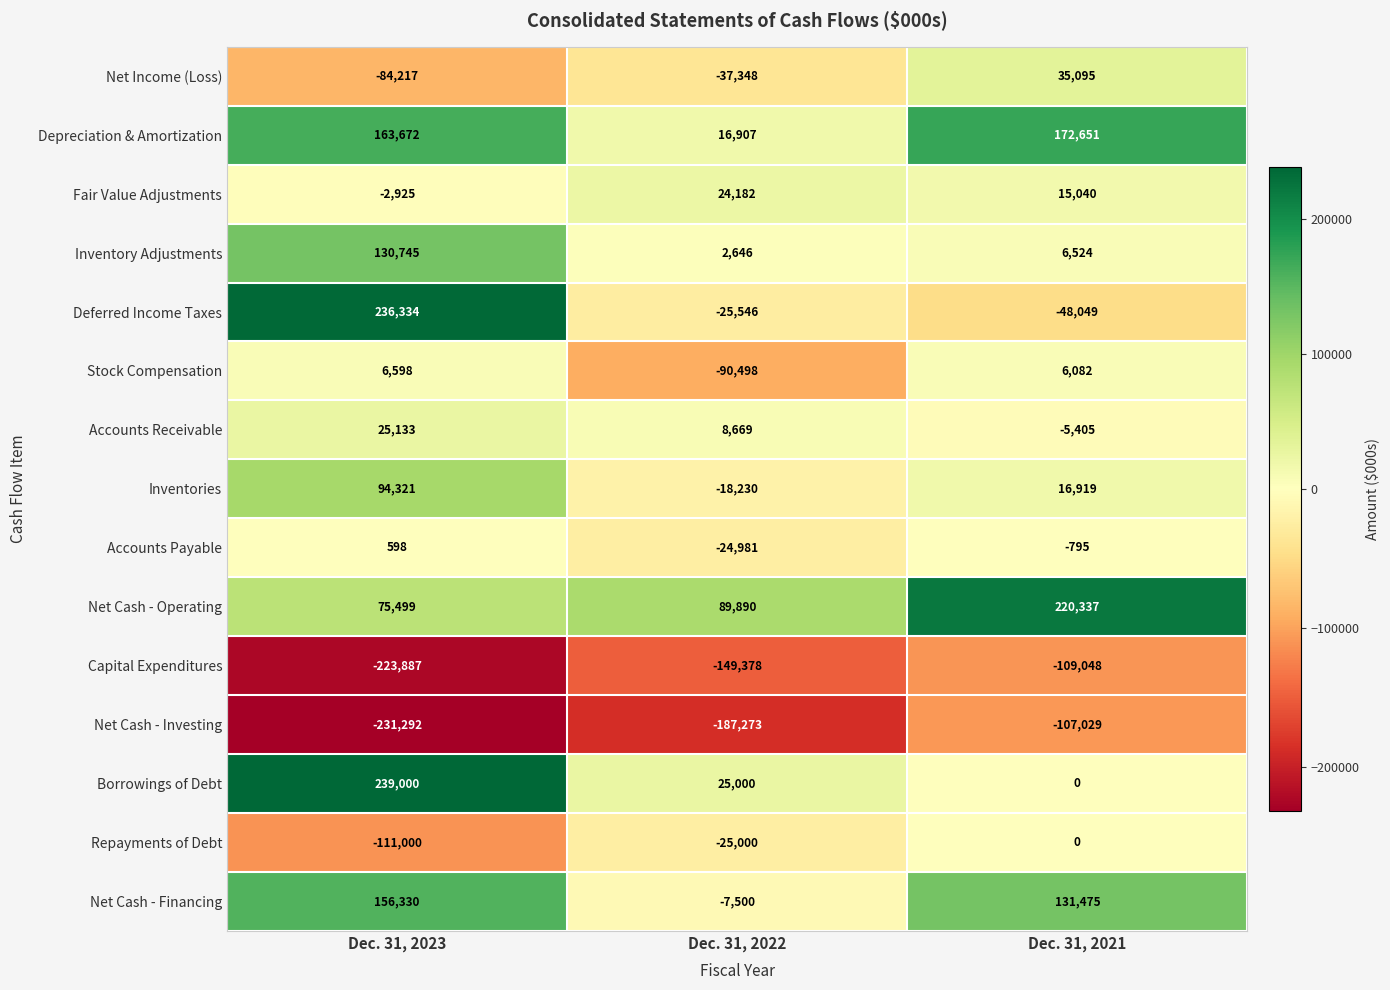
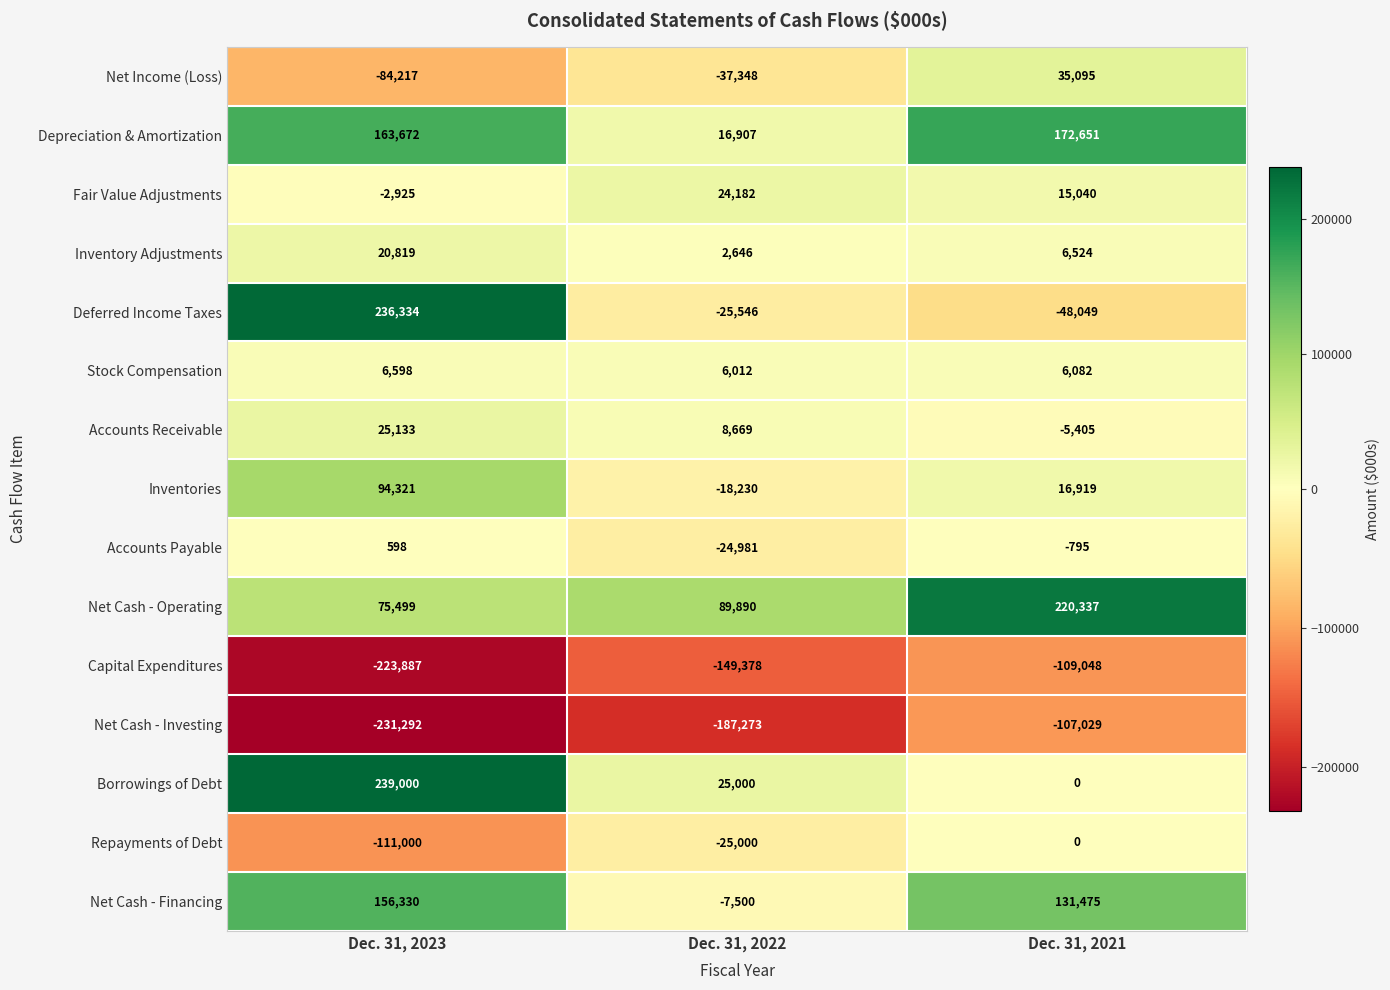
Inventory Adjustments, Dec. 31, 2023: 130,745 -> 20,819
Stock Compensation, Dec. 31, 2022: -90,498 -> 6,012
